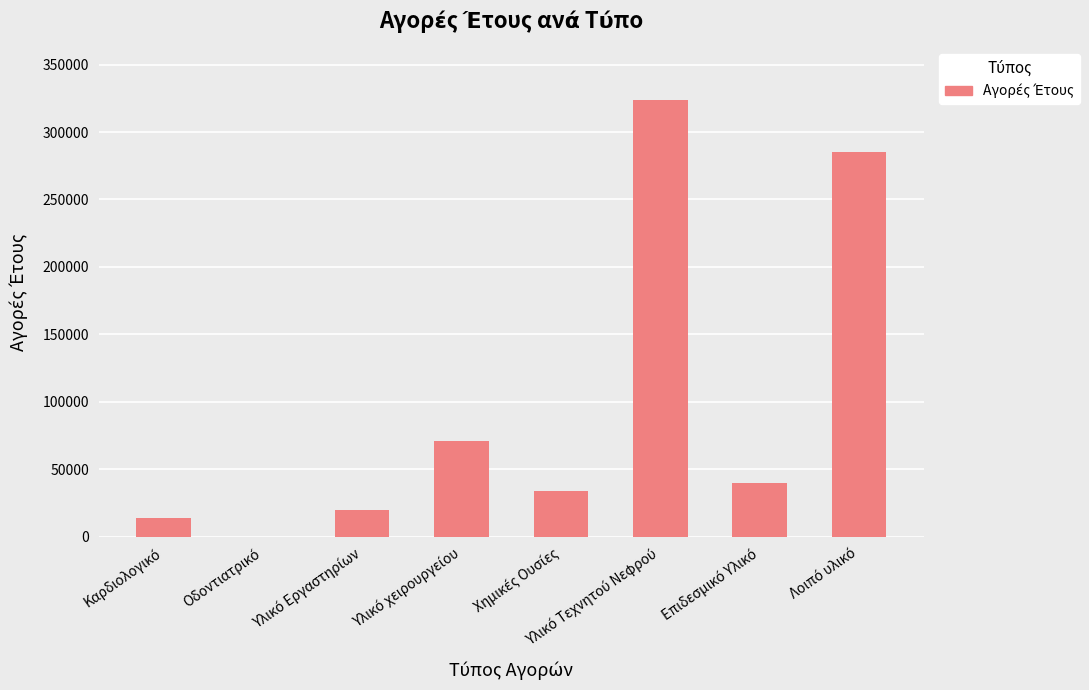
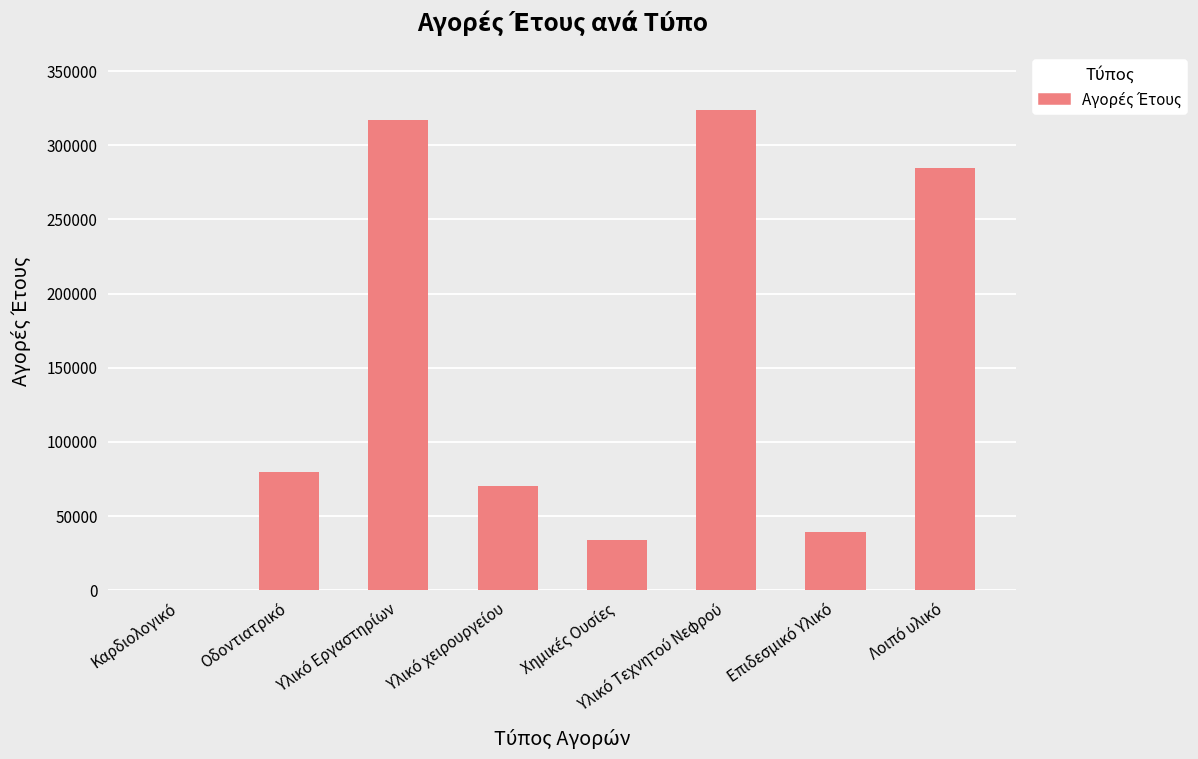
Καρδιολογικό: 13000 -> 0
Οδοντιατρικό: 0 -> 80000
Υλικό Εργαστηρίων: 20000 -> 317000
